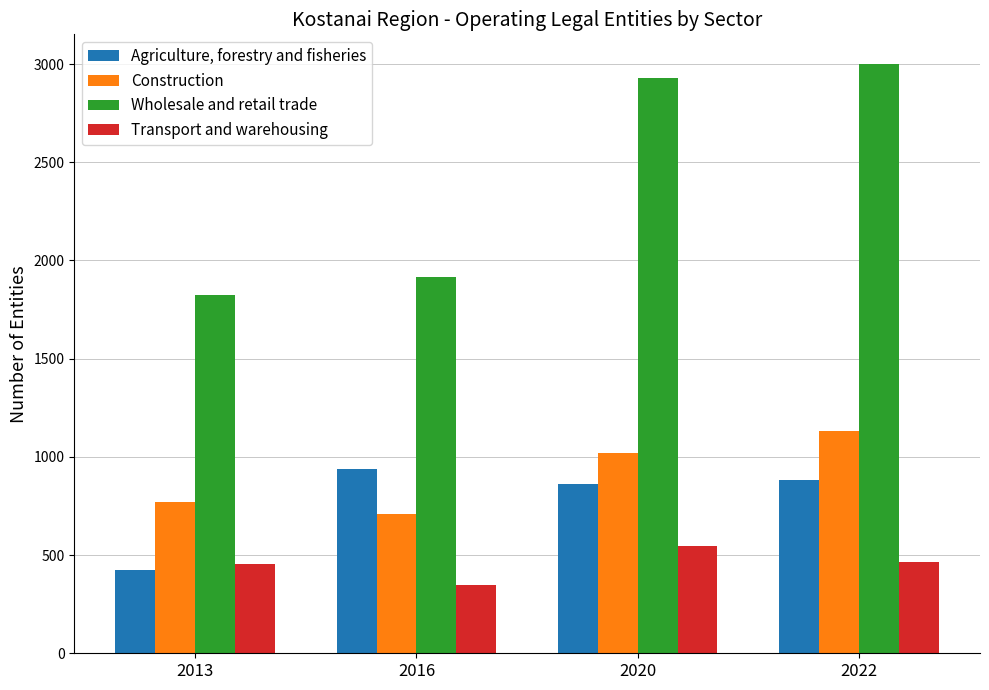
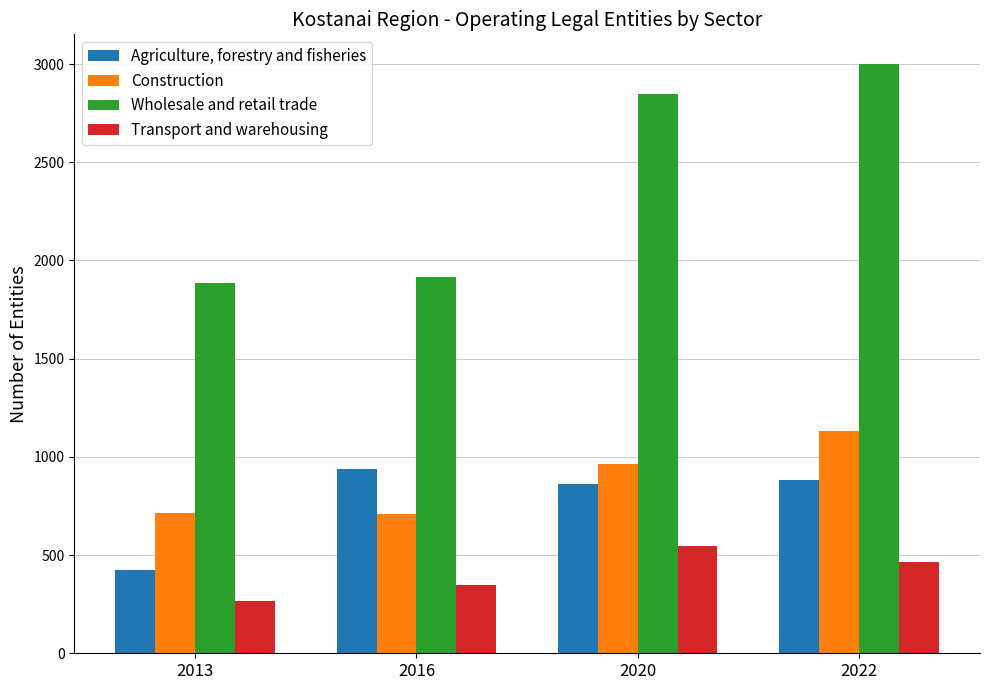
Construction, 2013: 770 -> 710
Wholesale and retail trade, 2013: 1820 -> 1890
Transport and warehousing, 2013: 450 -> 270
Construction, 2020: 1020 -> 960
Wholesale and retail trade, 2020: 2930 -> 2850
